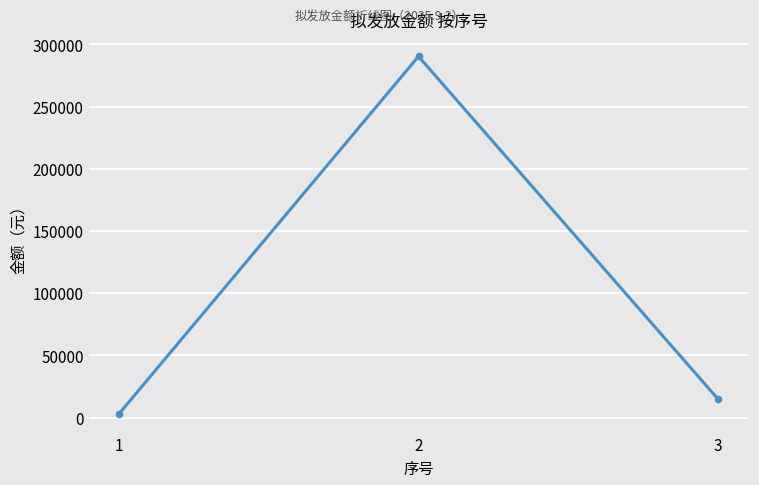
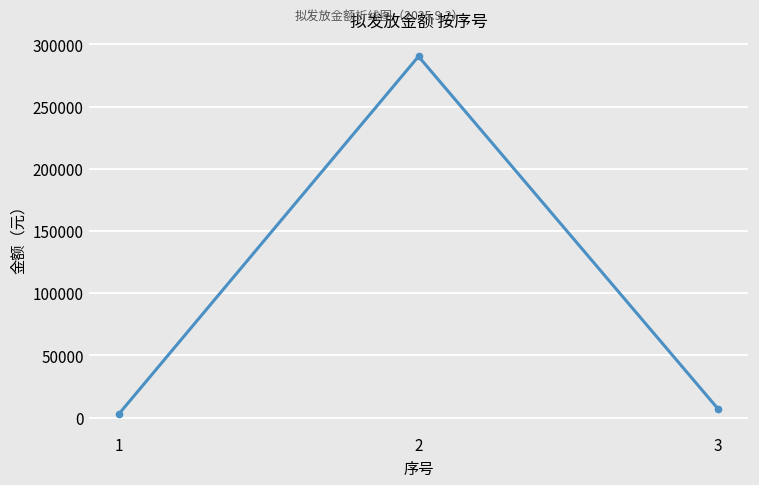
3: 15000 -> 7000
